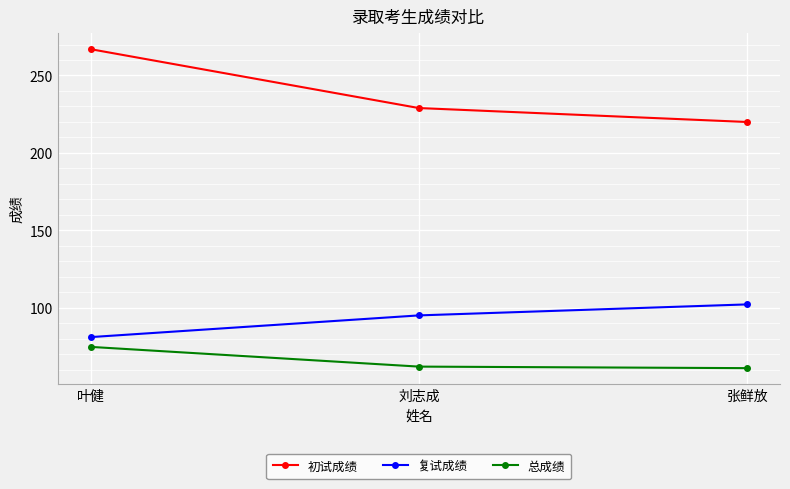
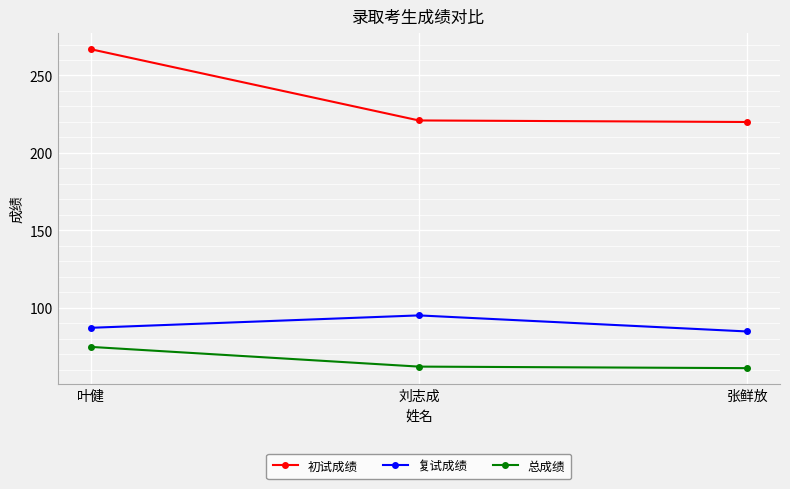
复试成绩, 叶健: 81 -> 87
初试成绩, 刘志成: 229 -> 221
复试成绩, 张鲜放: 102 -> 85
